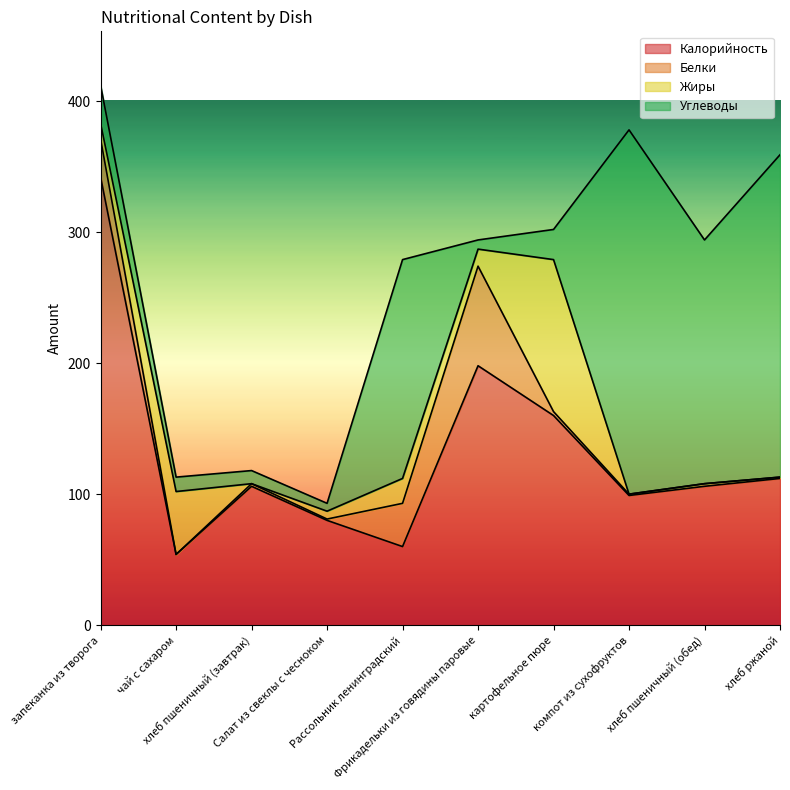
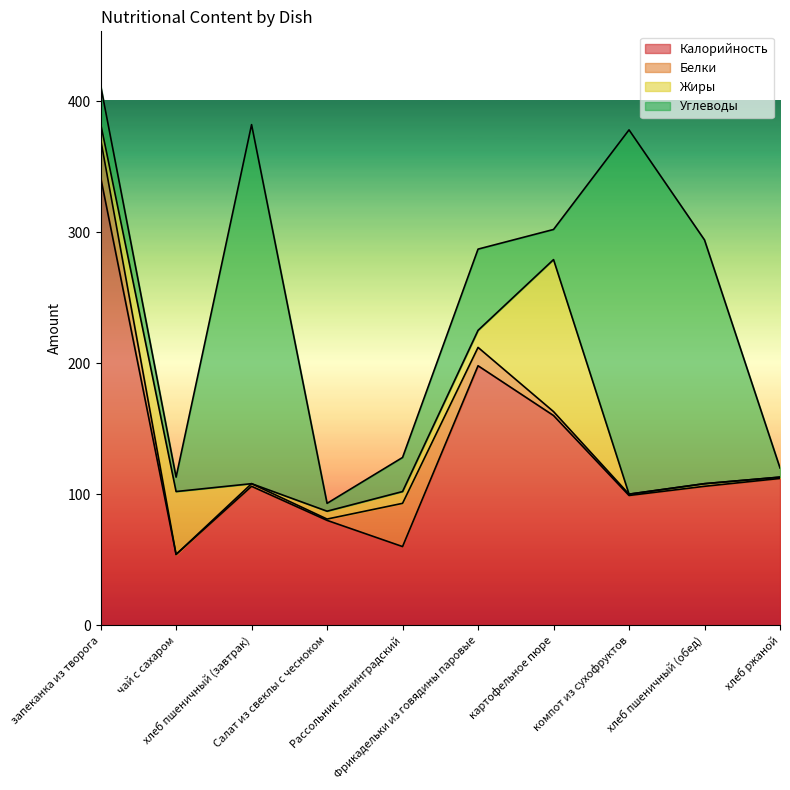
Углеводы, хлеб пшеничный (завтрак): 10 -> 274
Жиры, Рассольник ленинградский: 19 -> 9
Углеводы, Рассольник ленинградский: 167 -> 26
Белки, Фрикадельки из говядины паровые: 76 -> 14
Углеводы, Фрикадельки из говядины паровые: 7 -> 62
Углеводы, хлеб ржаной: 246 -> 7
